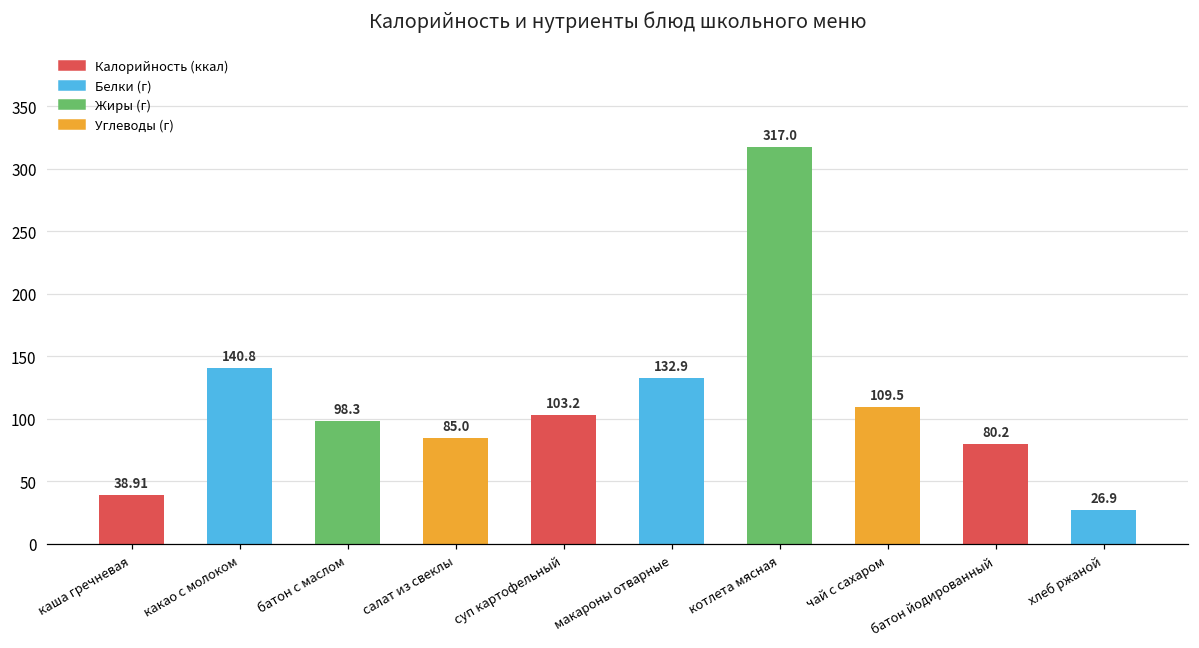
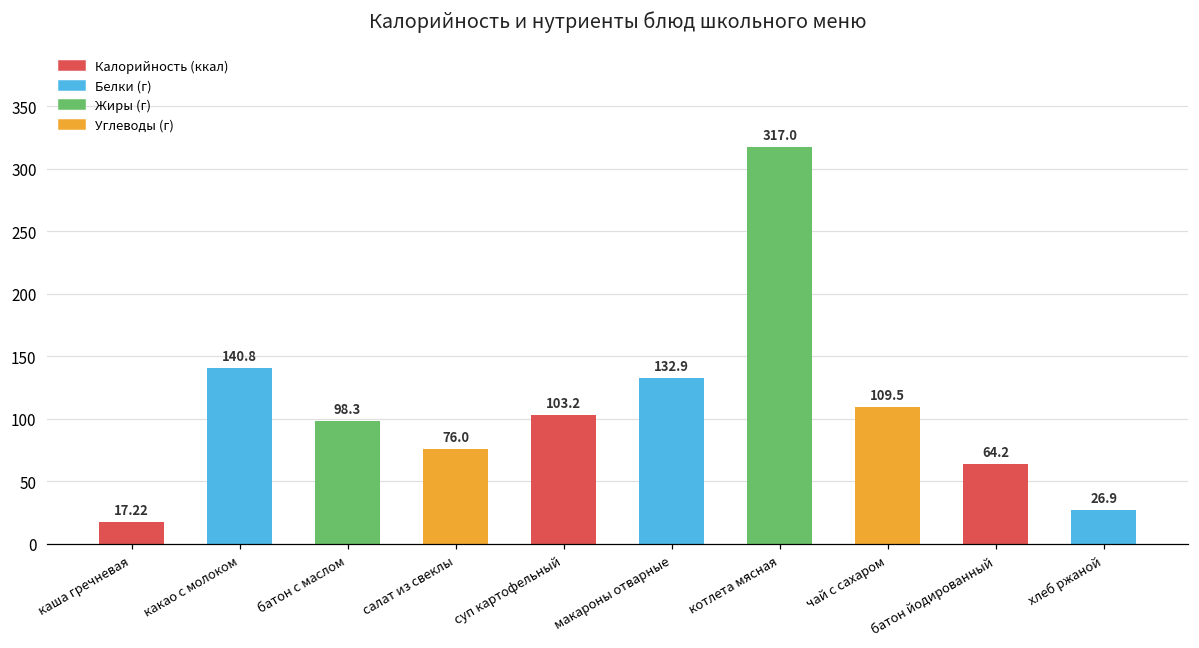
каша гречневая: 38.91 -> 17.22
салат из свеклы: 85.0 -> 76.0
батон йодированный: 80.2 -> 64.2
